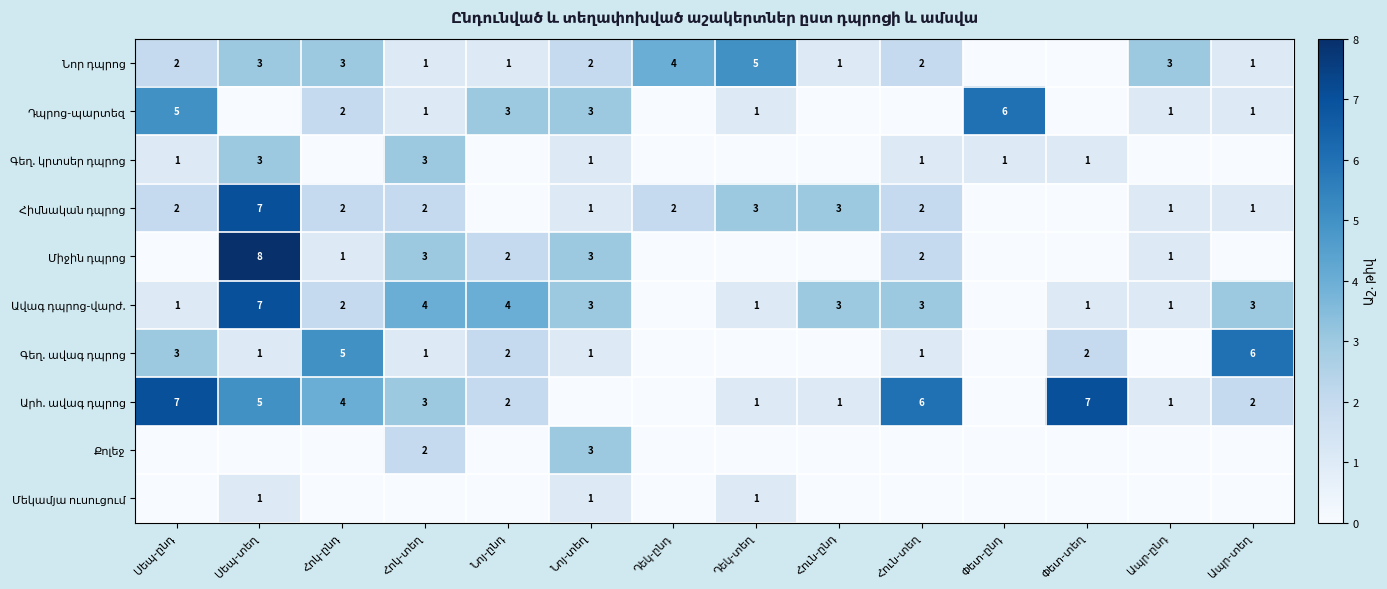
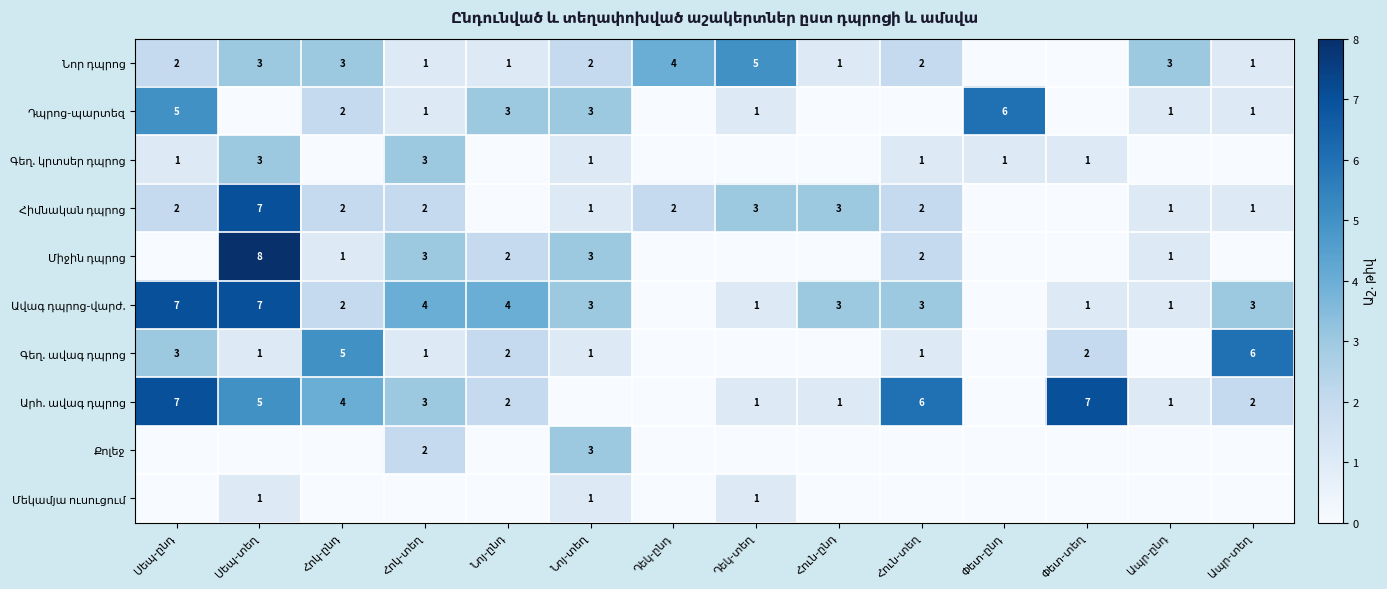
Ավագ դպրոց-վարժ., Սեպ-ընդ: 1 -> 7
